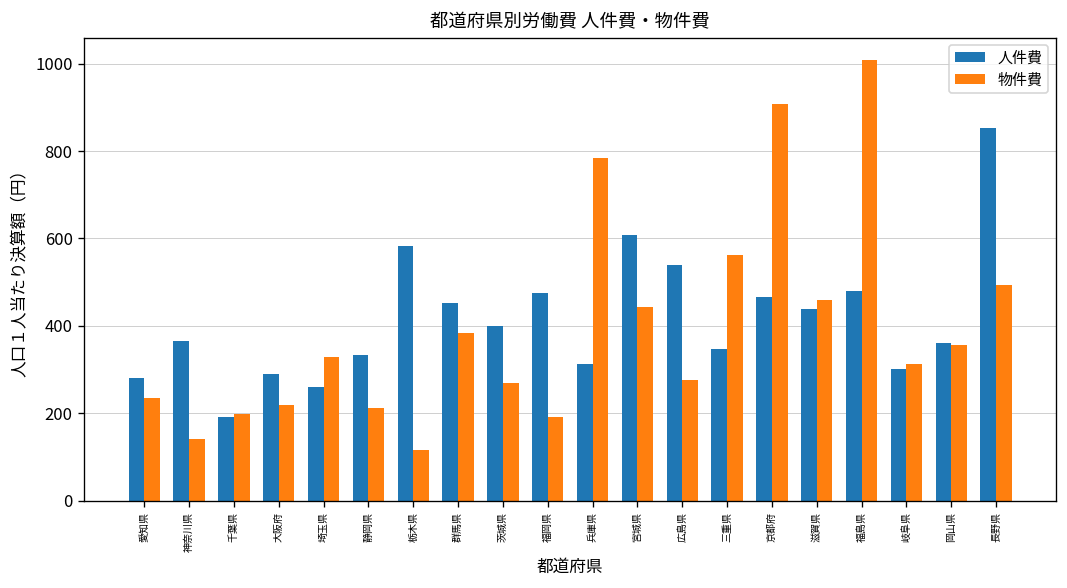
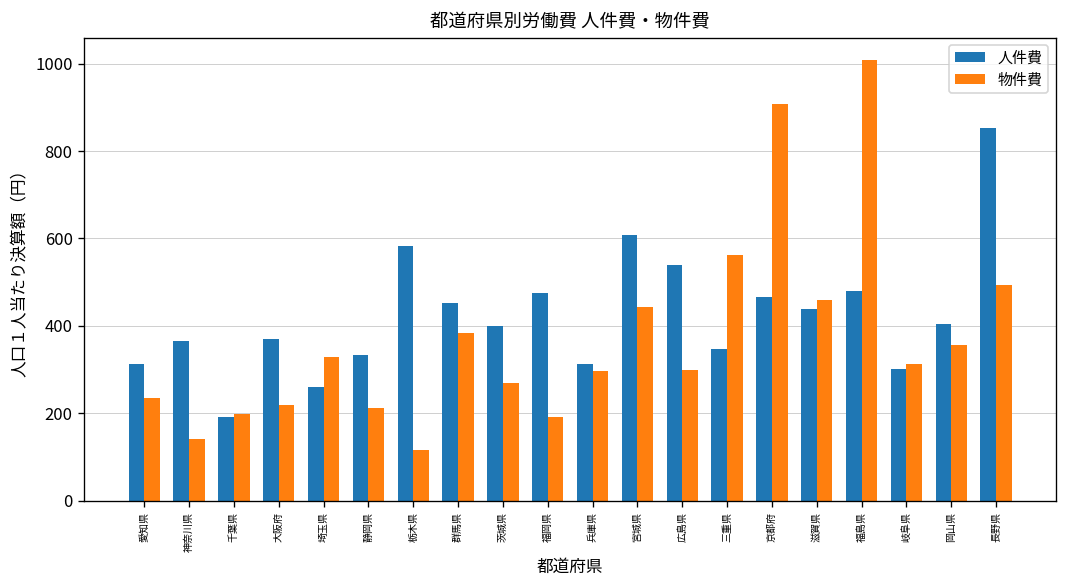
人件費, 愛知県: 280 -> 310
人件費, 大阪府: 290 -> 370
物件費, 兵庫県: 780 -> 300
物件費, 広島県: 280 -> 300
人件費, 岡山県: 360 -> 410
